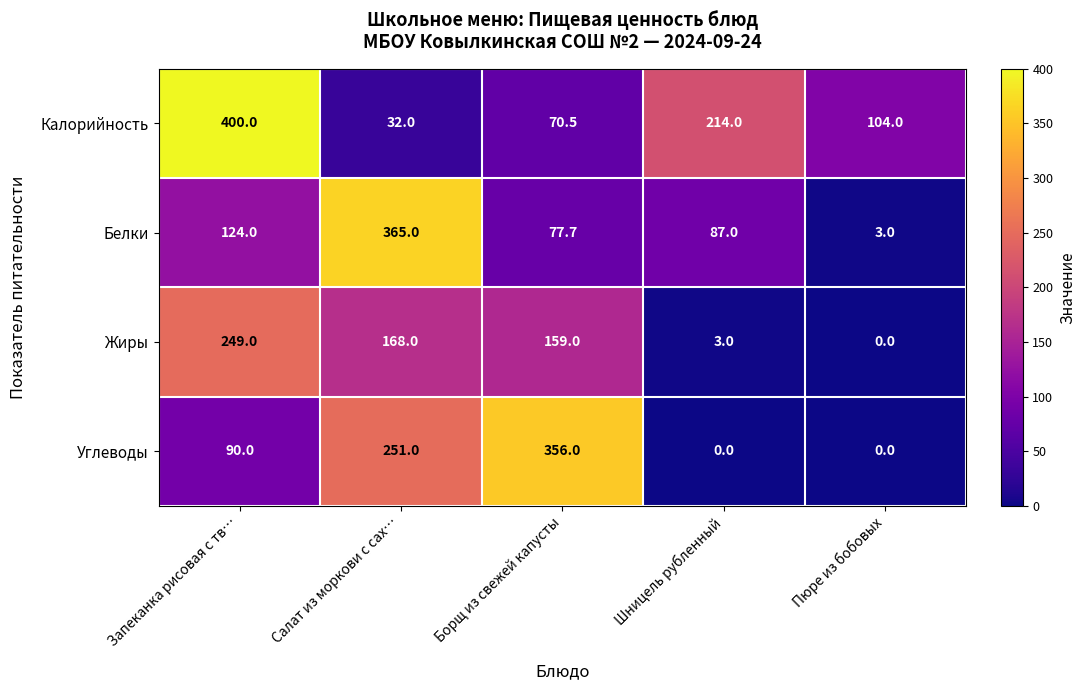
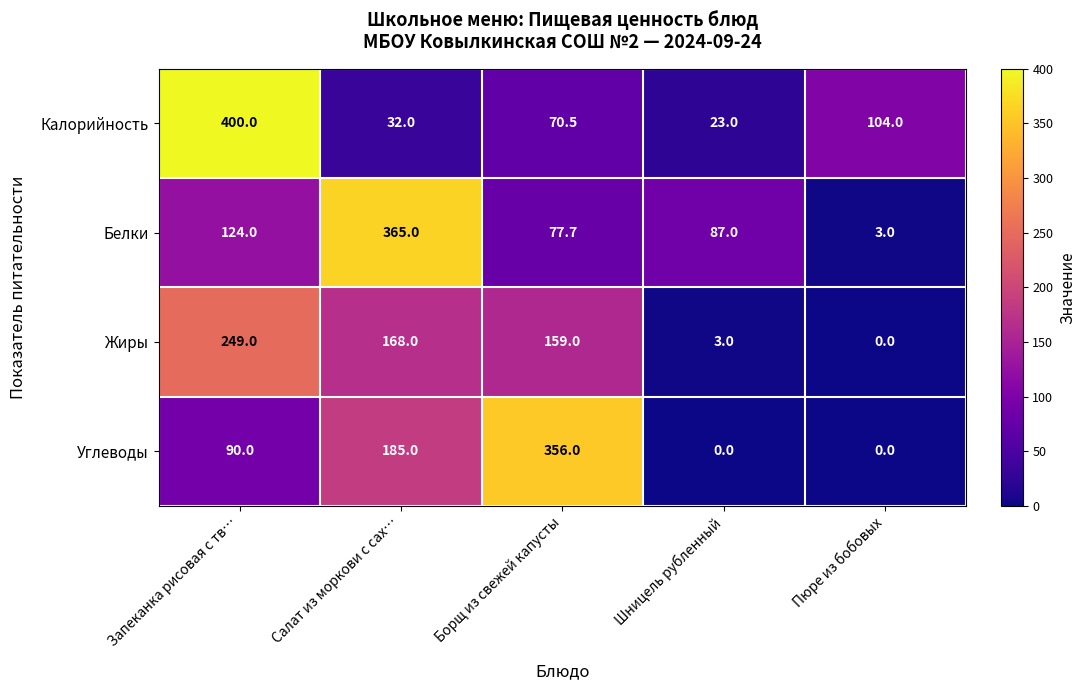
Калорийность, Шницель рубленный: 214.0 -> 23.0
Углеводы, Салат из моркови с сах…: 251.0 -> 185.0
